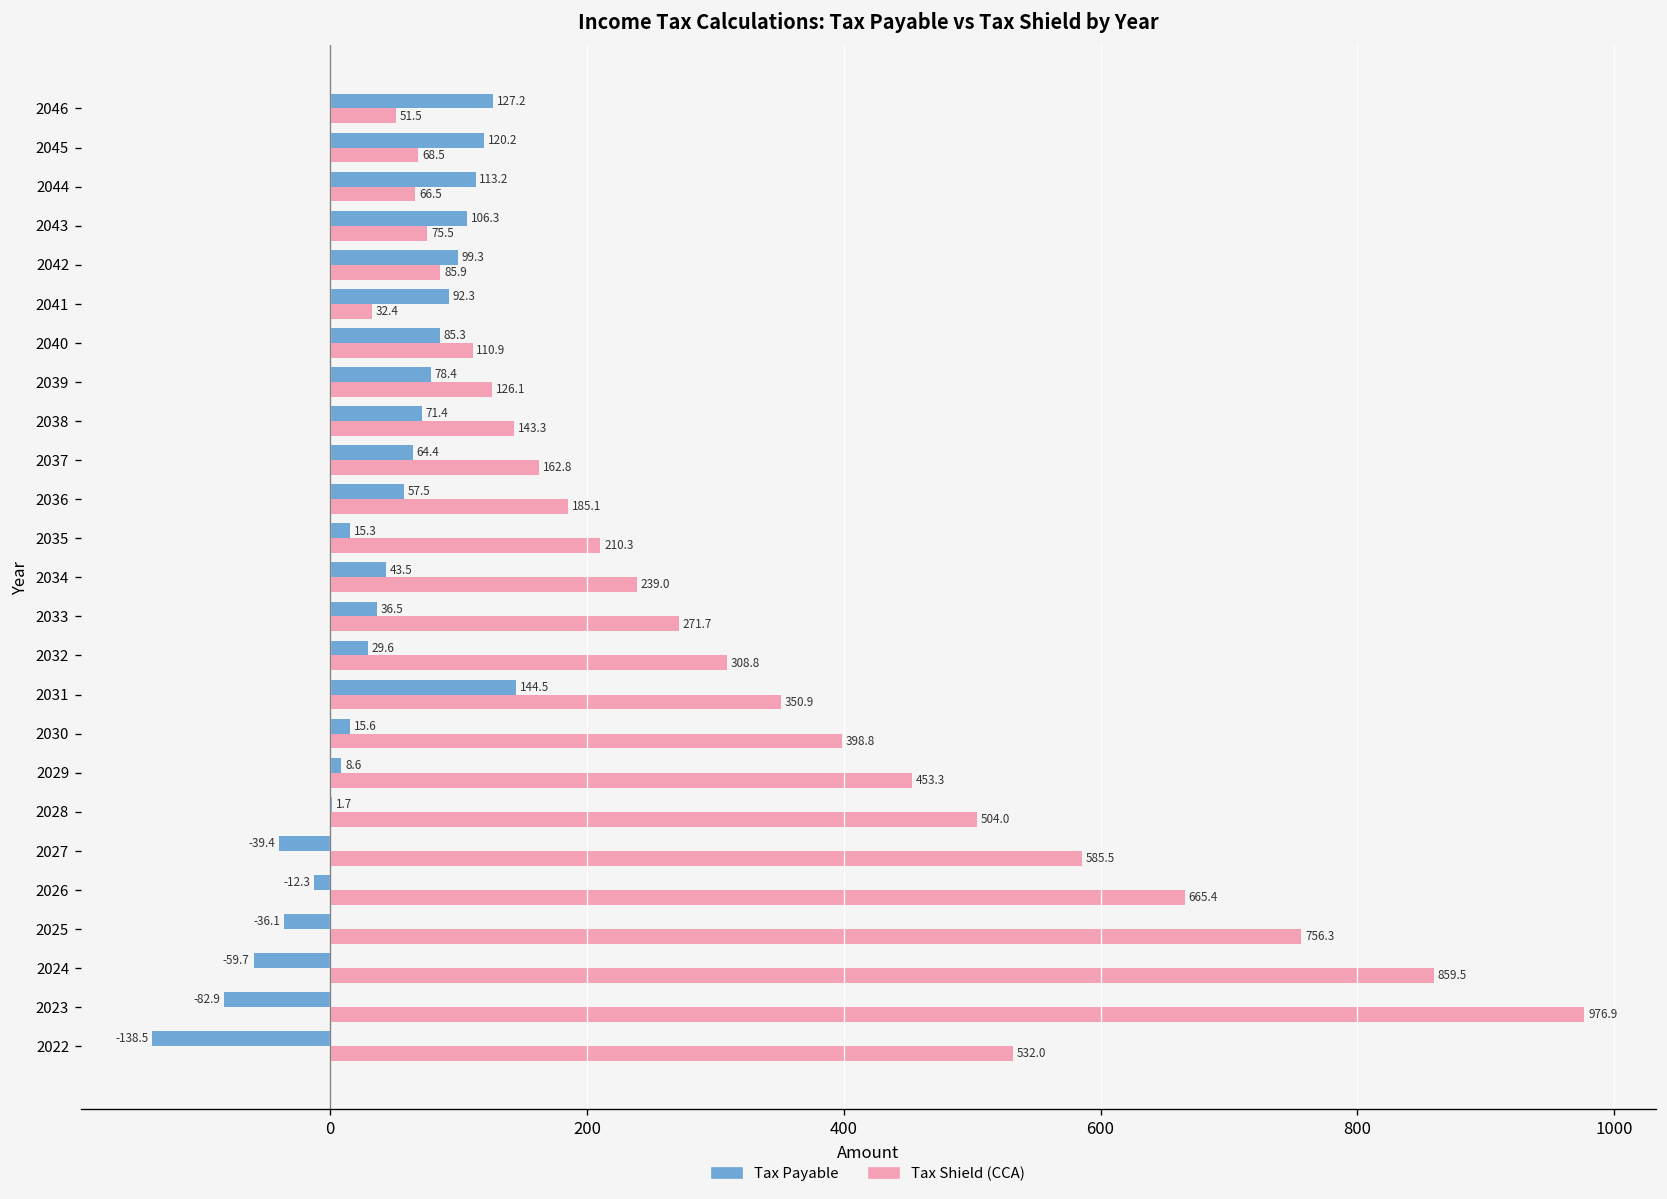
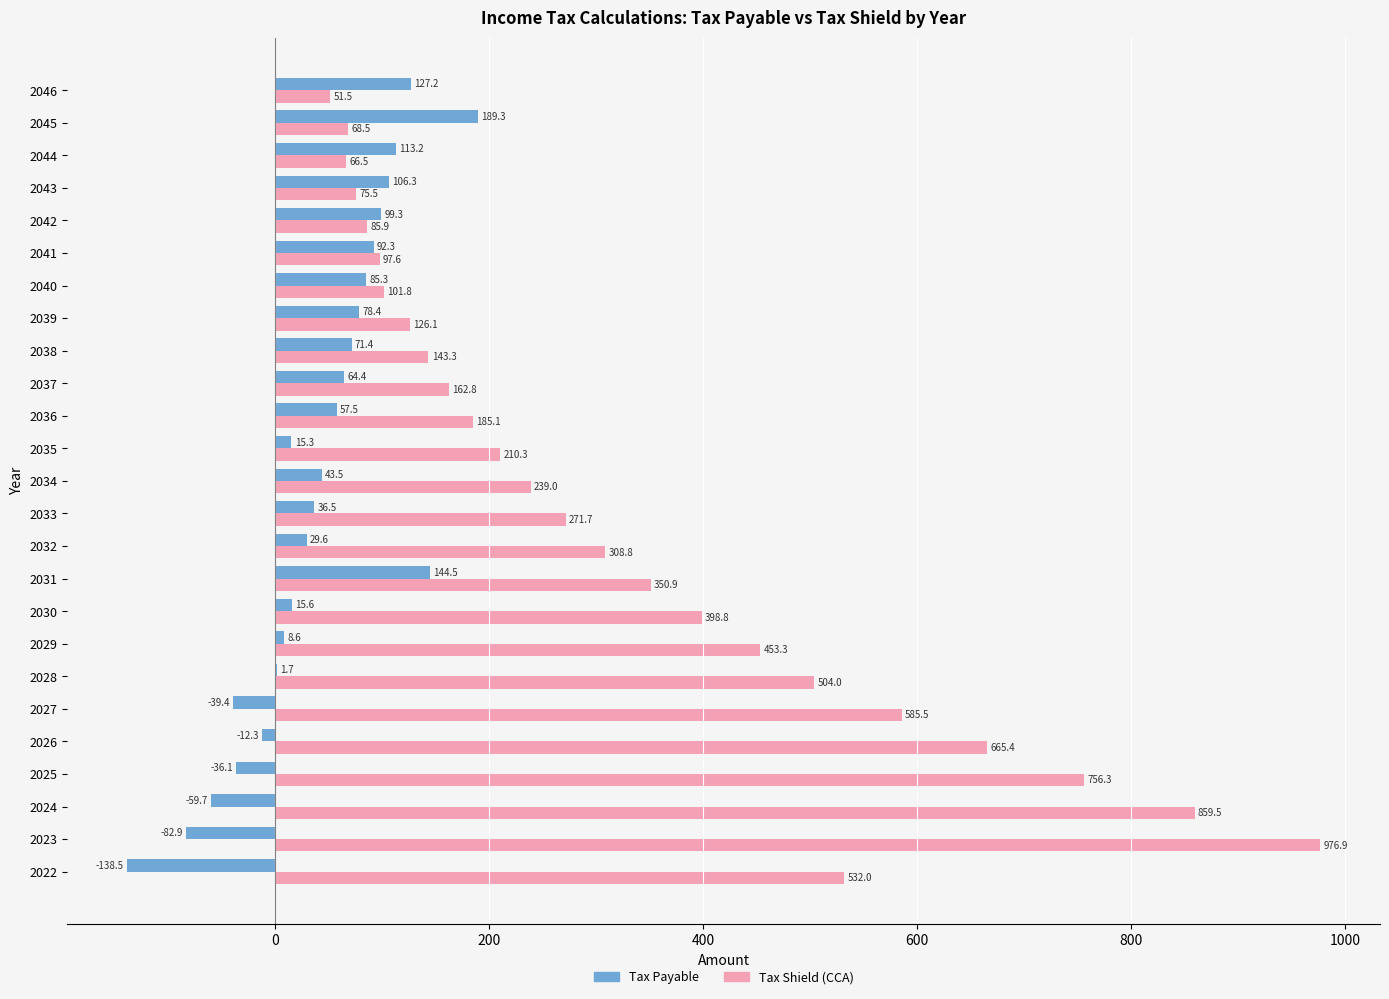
Tax Payable, 2045: 120.2 -> 189.3
Tax Shield (CCA), 2041: 32.4 -> 97.6
Tax Shield (CCA), 2040: 110.9 -> 101.8
